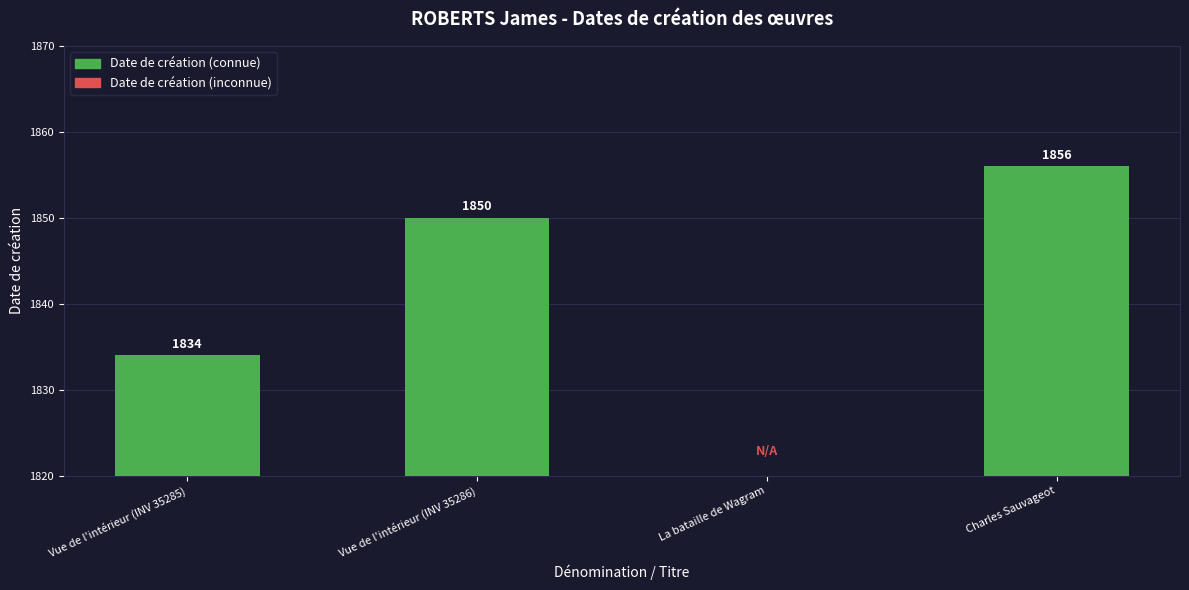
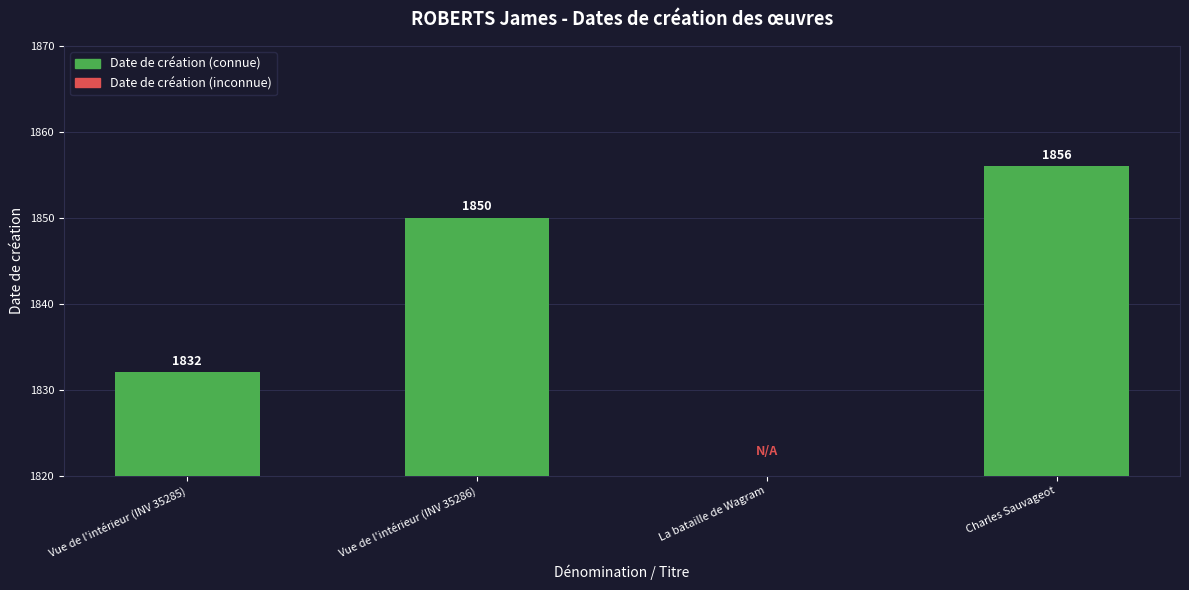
Vue de l'intérieur (INV 35285): 1834 -> 1832
